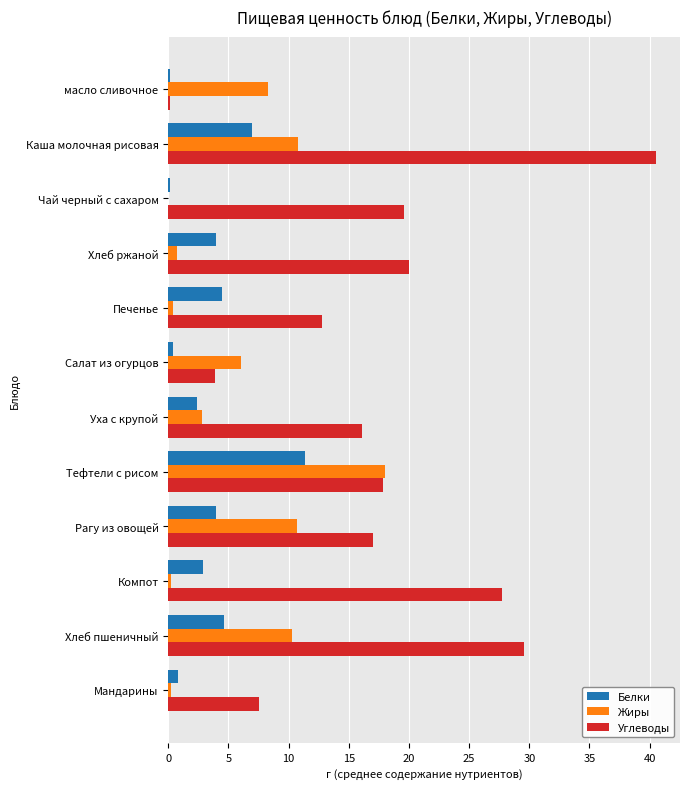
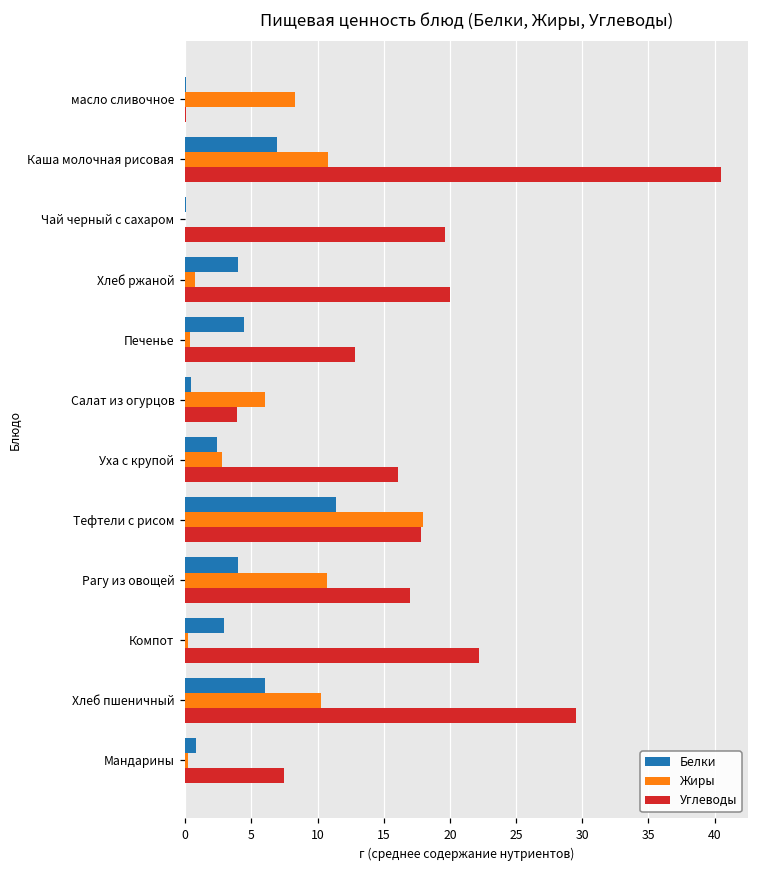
Углеводы, Компот: 27.7 -> 22.2
Белки, Хлеб пшеничный: 4.6 -> 6.0
